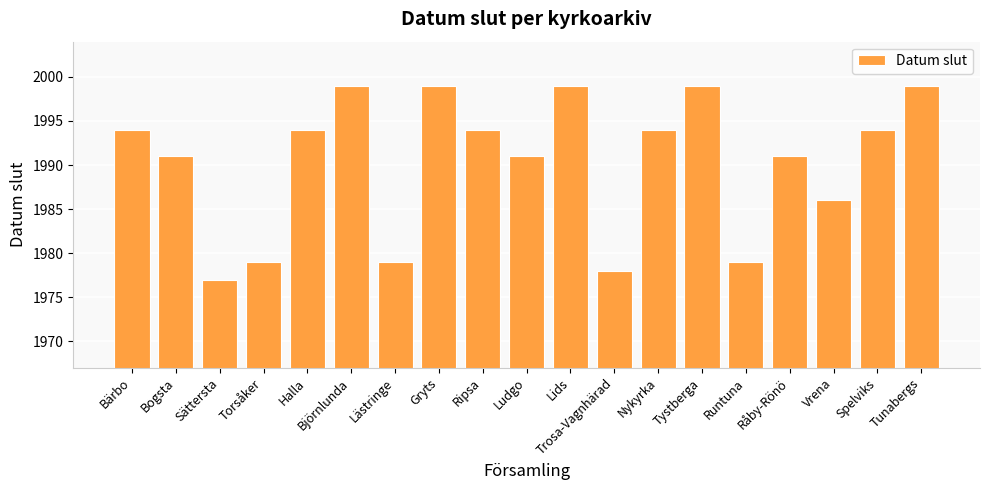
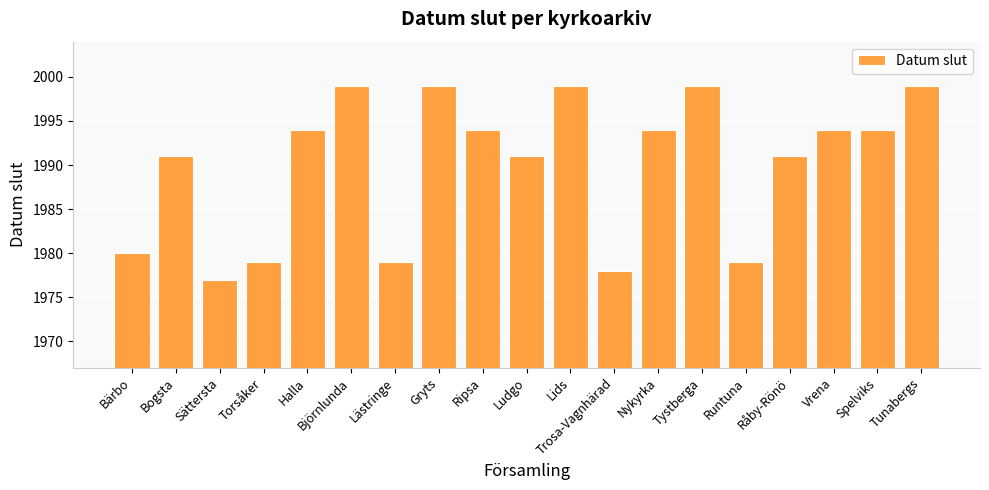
Bärbo: 1994 -> 1980
Vrena: 1986 -> 1994
